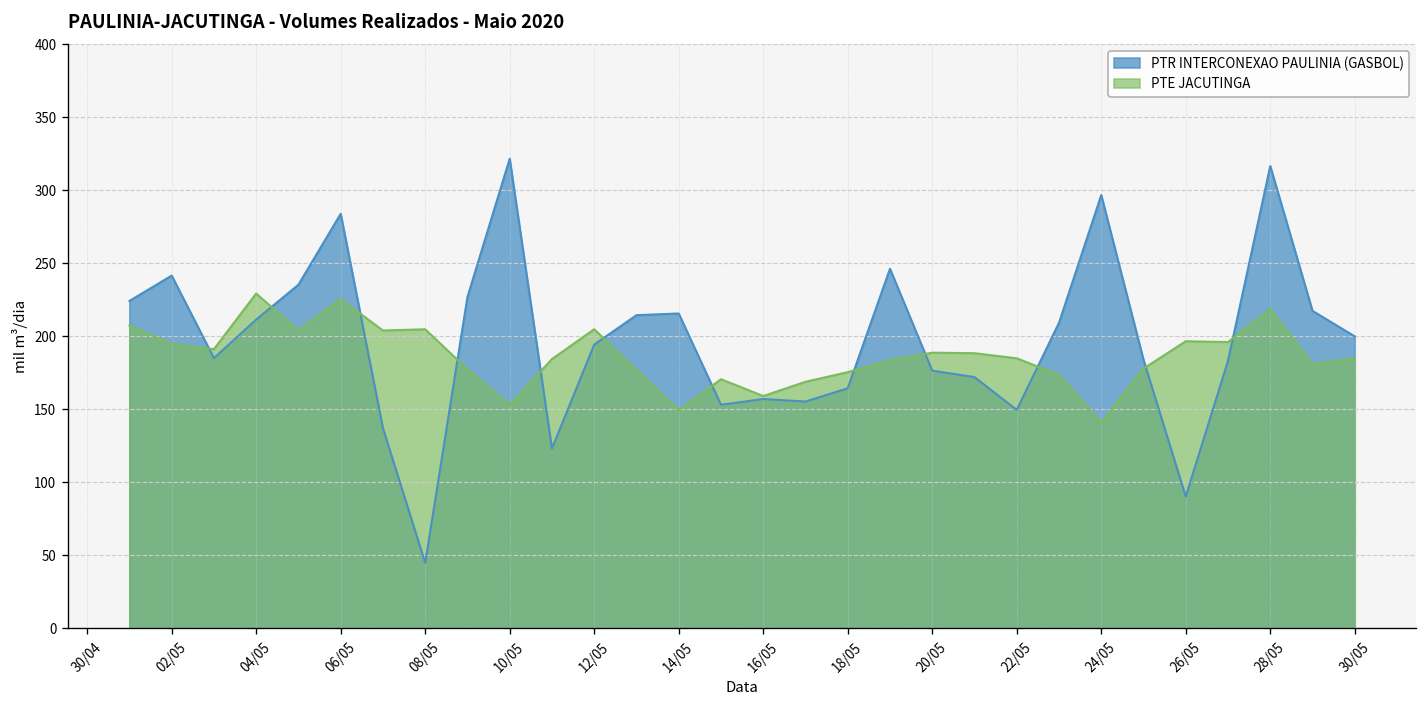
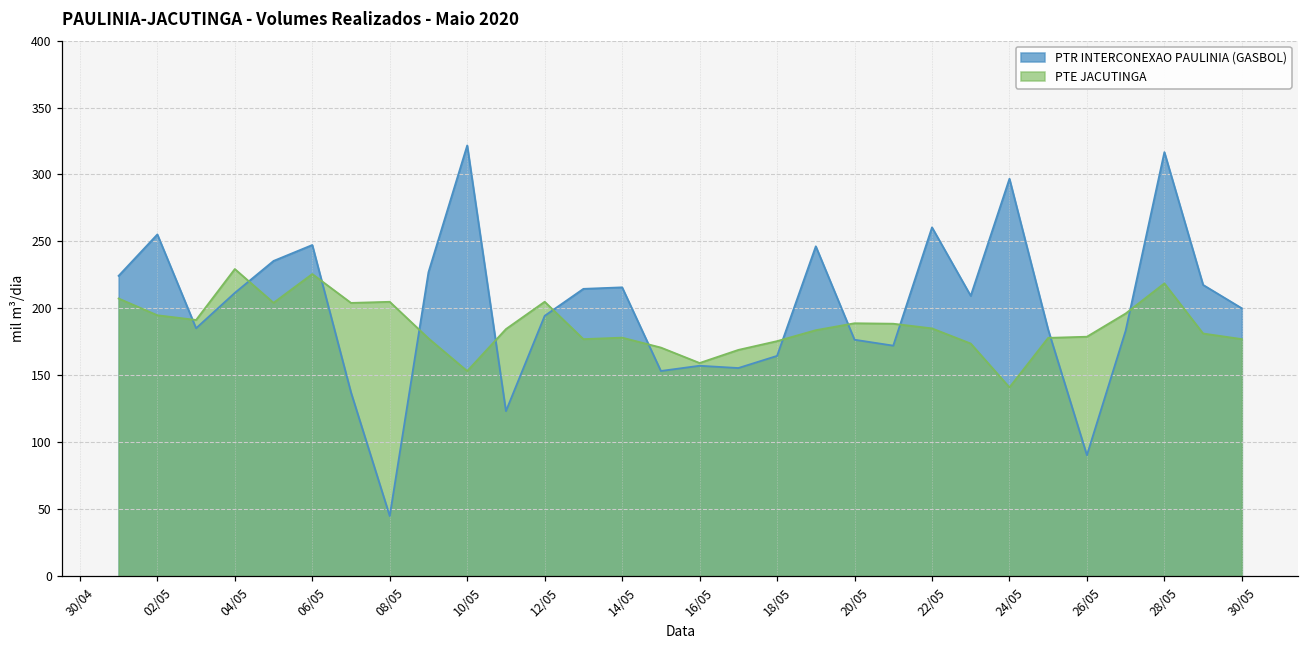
PTR INTERCONEXAO PAULINIA (GASBOL), 02/05: 242 -> 255
PTR INTERCONEXAO PAULINIA (GASBOL), 06/05: 284 -> 247
PTE JACUTINGA, 14/05: 149 -> 178
PTR INTERCONEXAO PAULINIA (GASBOL), 22/05: 150 -> 260
PTE JACUTINGA, 26/05: 197 -> 179
PTE JACUTINGA, 30/05: 185 -> 177
